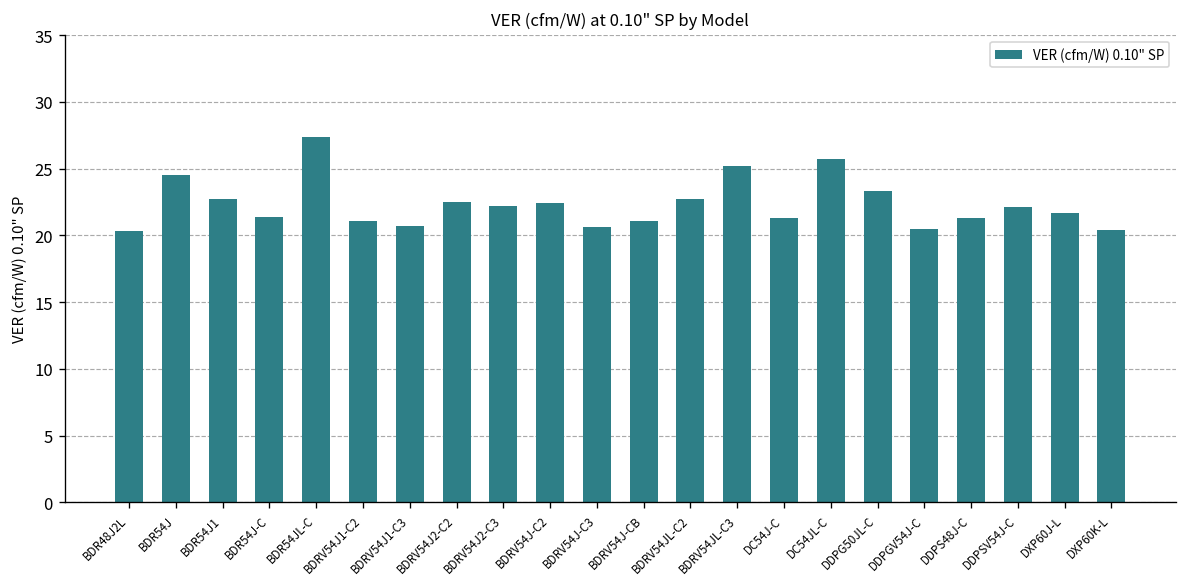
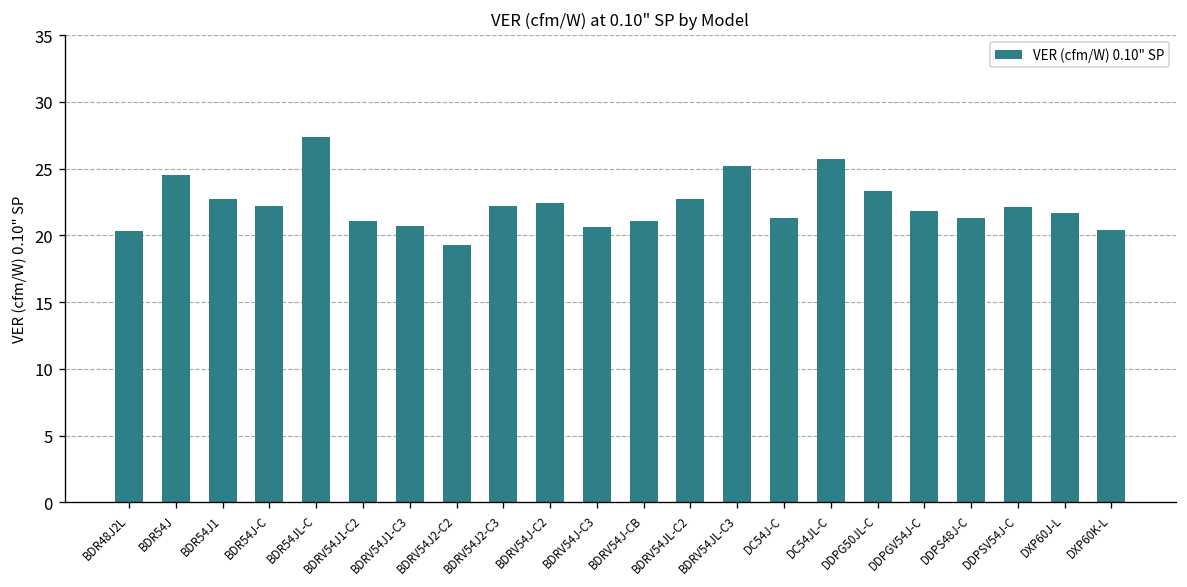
BDR54J-C: 21.4 -> 22.2
BDRV54J2-C2: 22.5 -> 19.3
DDPGV54J-C: 20.5 -> 21.8
